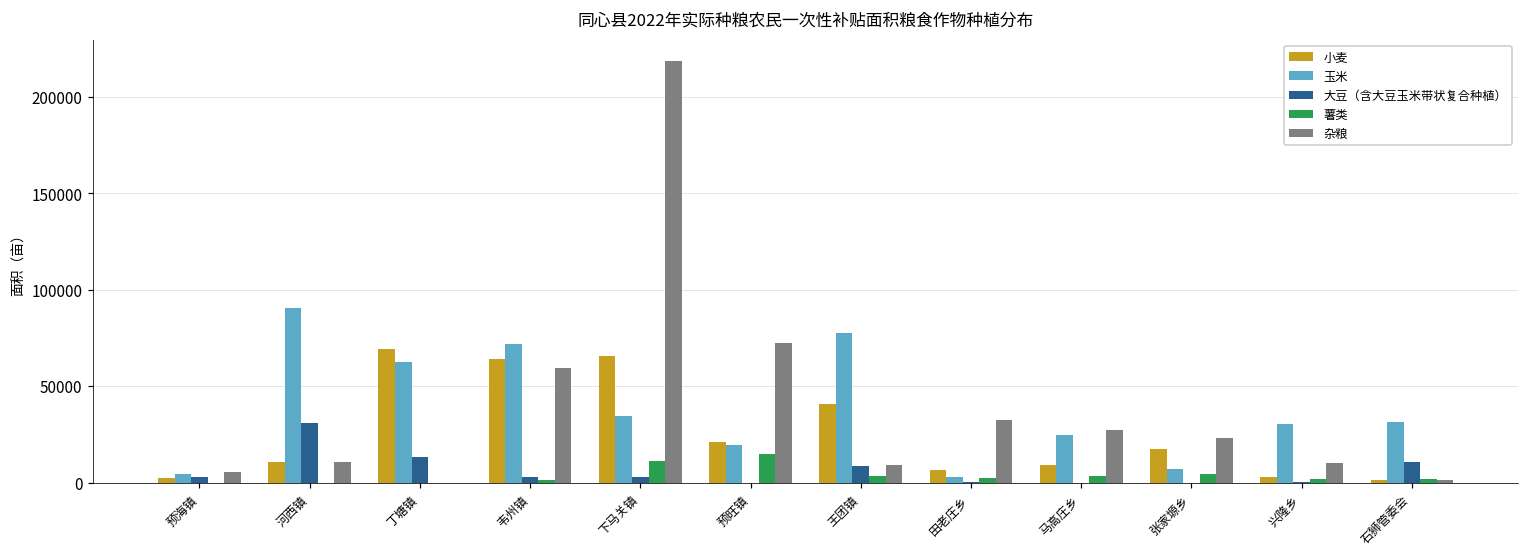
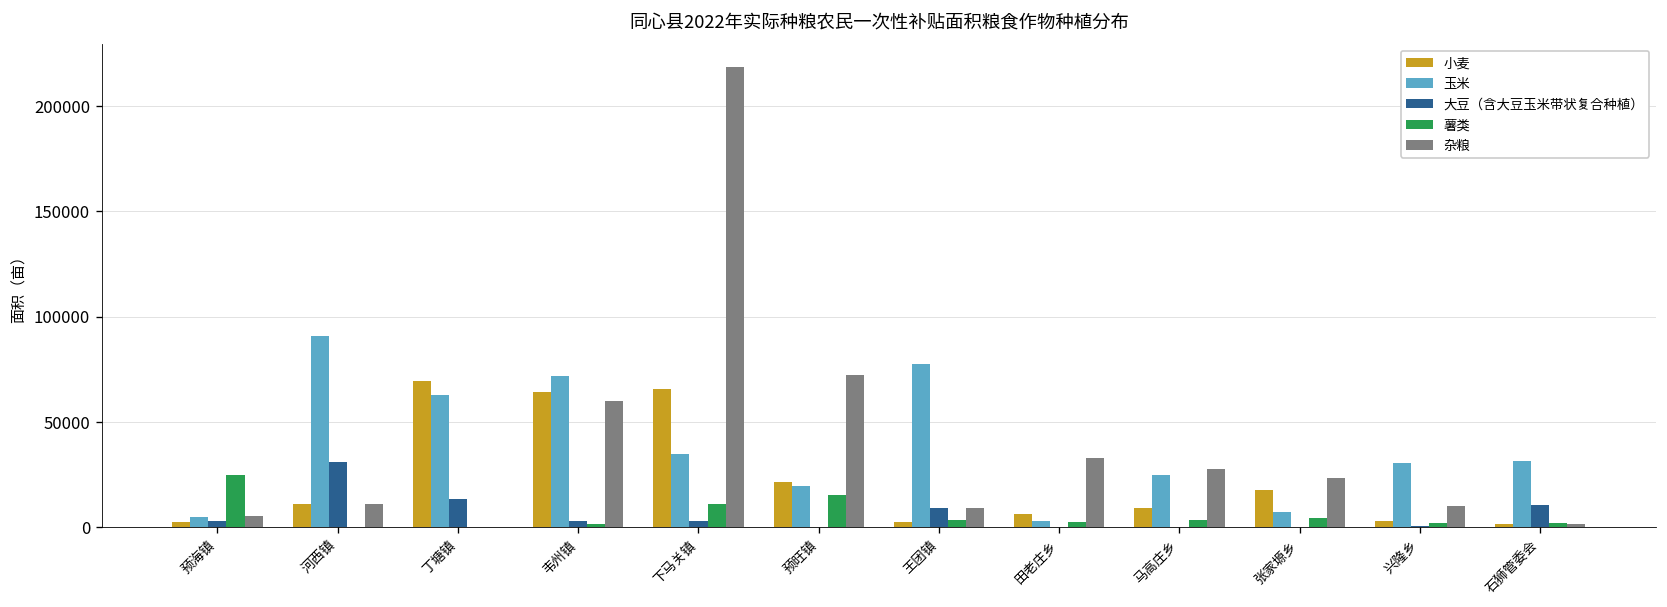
薯类, 预海镇: 0 -> 25000
小麦, 王团镇: 41000 -> 2000
